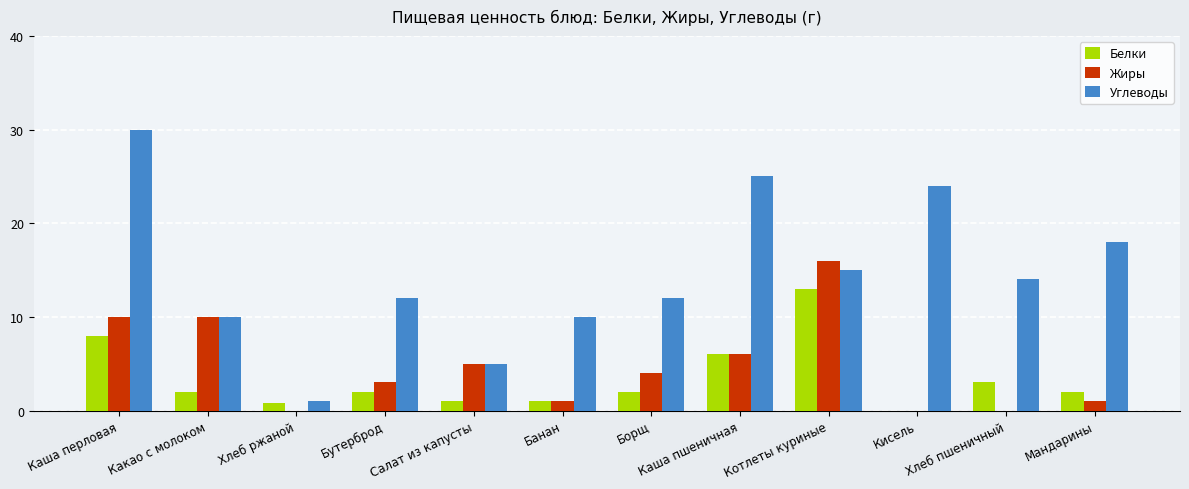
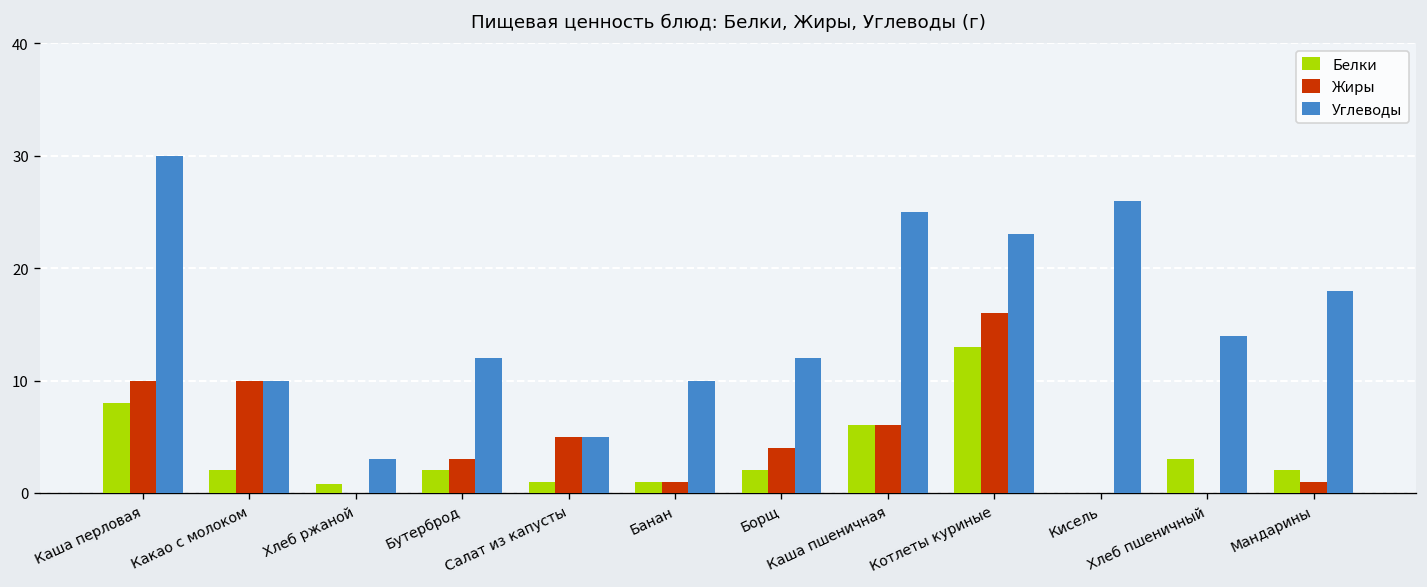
Углеводы, Хлеб ржаной: 1 -> 3
Углеводы, Котлеты куриные: 15 -> 23
Углеводы, Кисель: 24 -> 26
